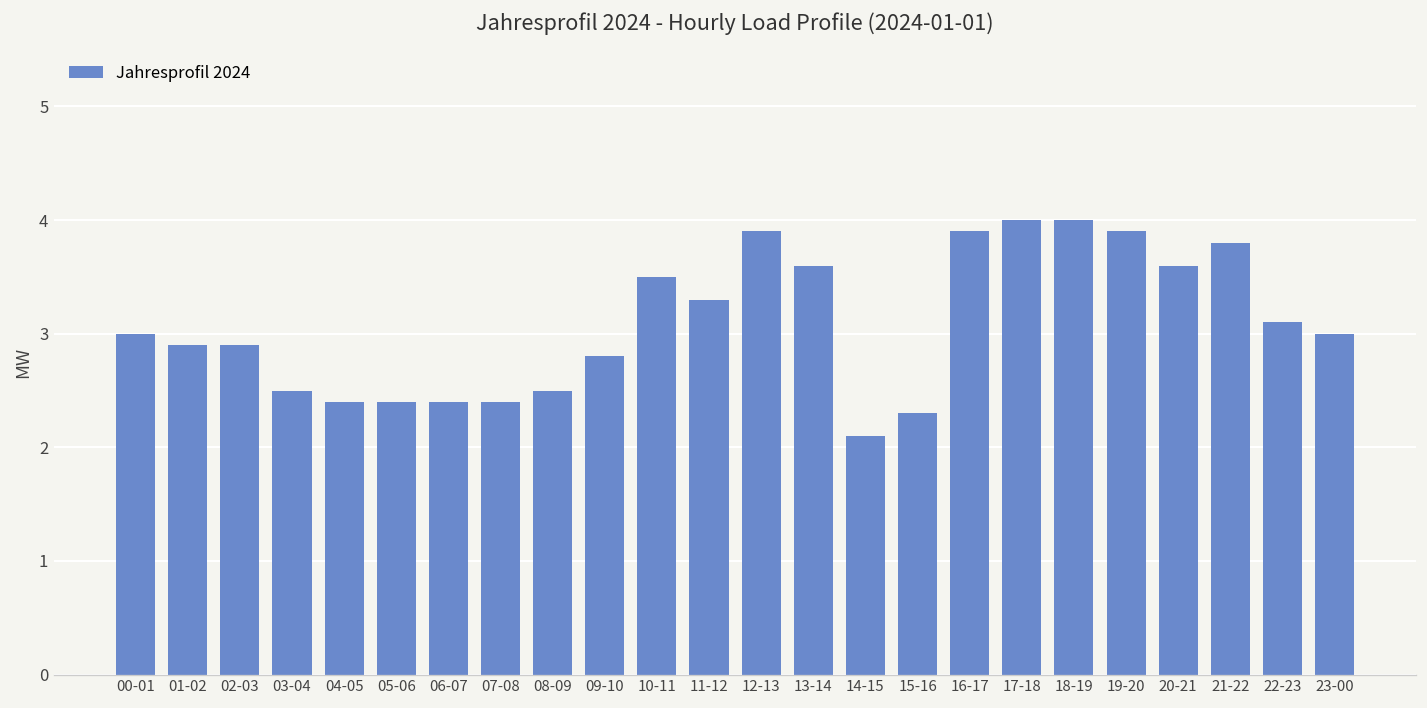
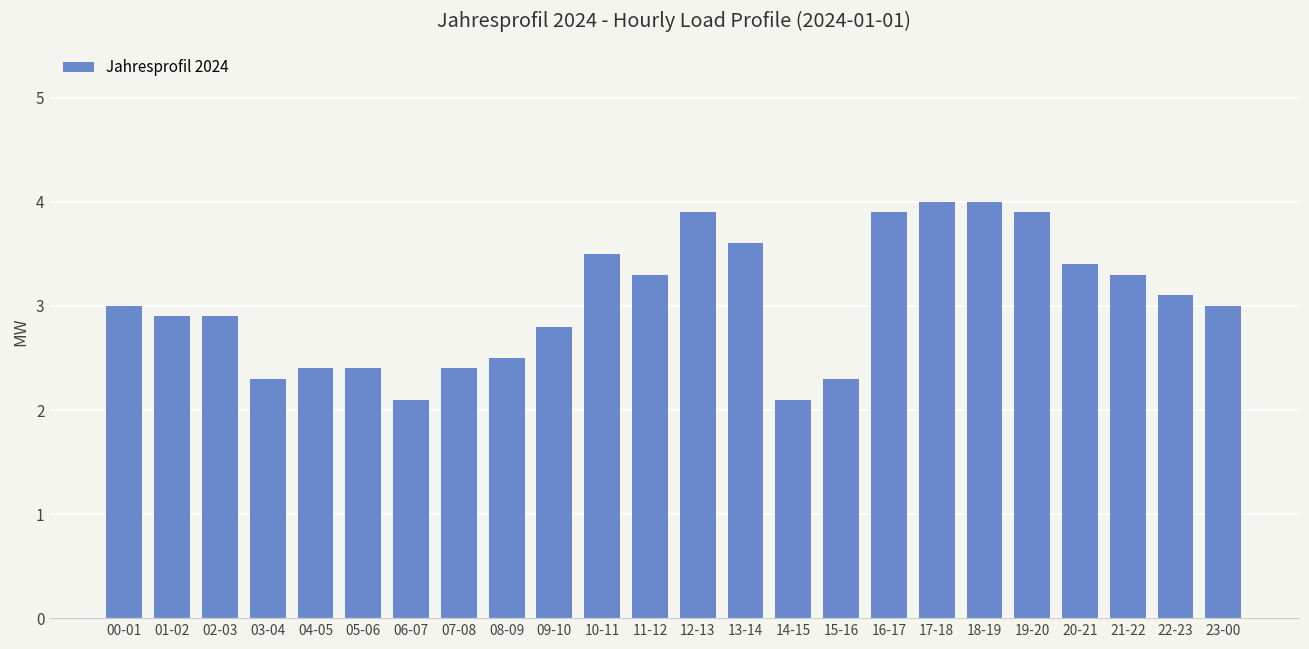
03-04: 2.5 -> 2.3
06-07: 2.4 -> 2.1
20-21: 3.6 -> 3.4
21-22: 3.8 -> 3.3
